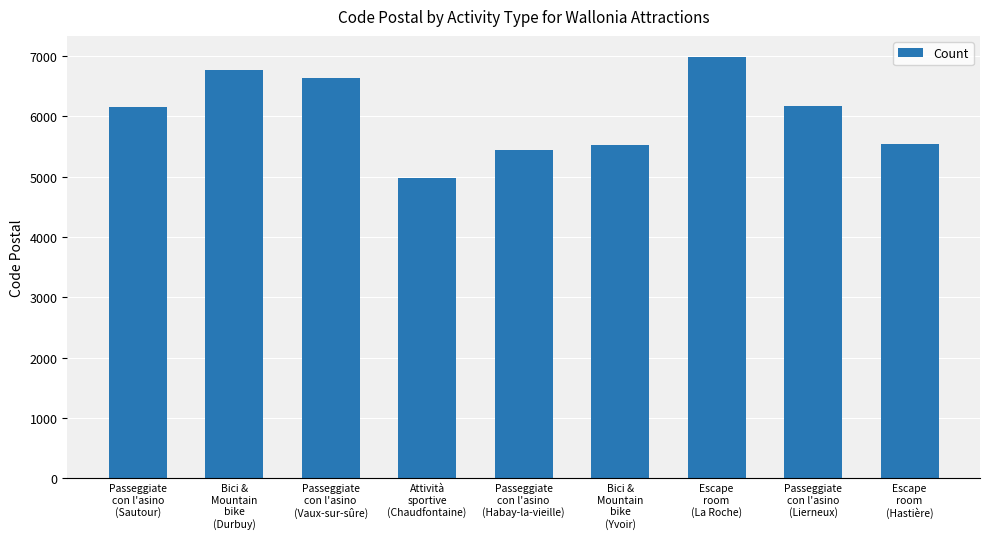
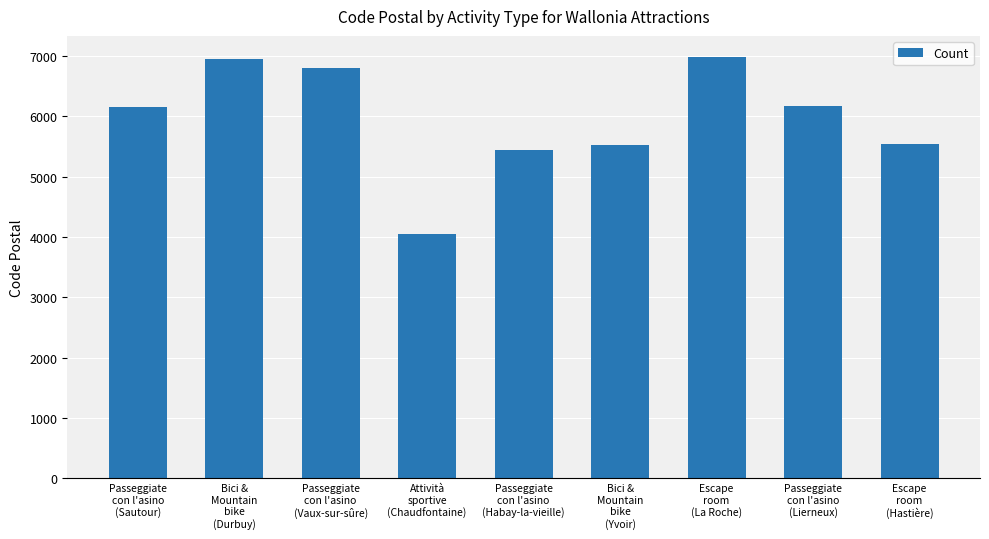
Bici & Mountain bike (Durbuy): 6800 -> 6900
Passeggiate con l'asino (Vaux-sur-sûre): 6600 -> 6800
Attività sportive (Chaudfontaine): 5000 -> 4100
